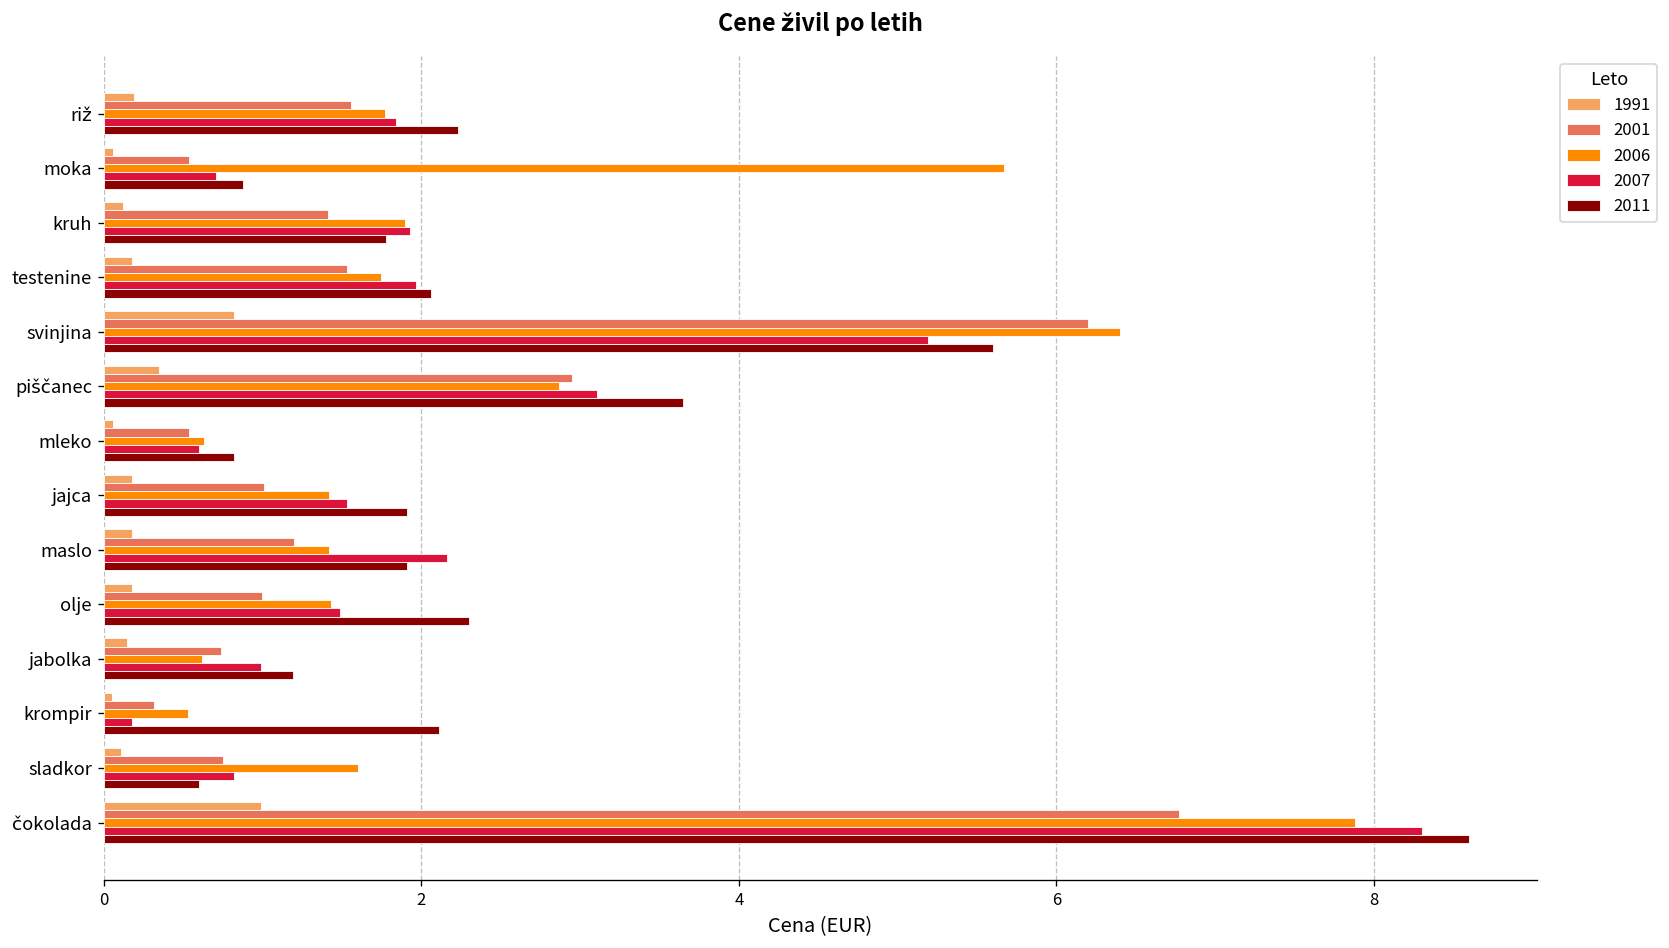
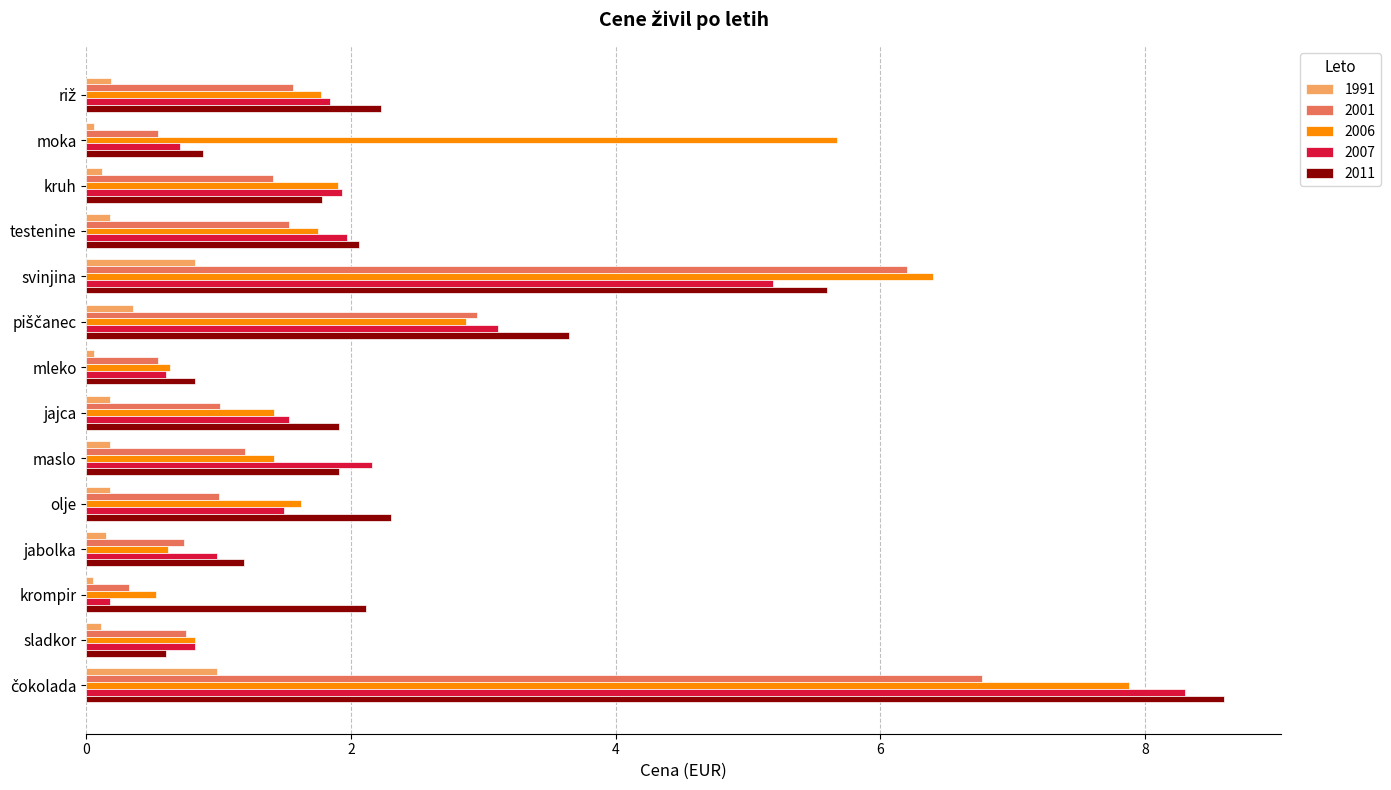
2006, olje: 1.43 -> 1.62
2006, sladkor: 1.60 -> 0.82
